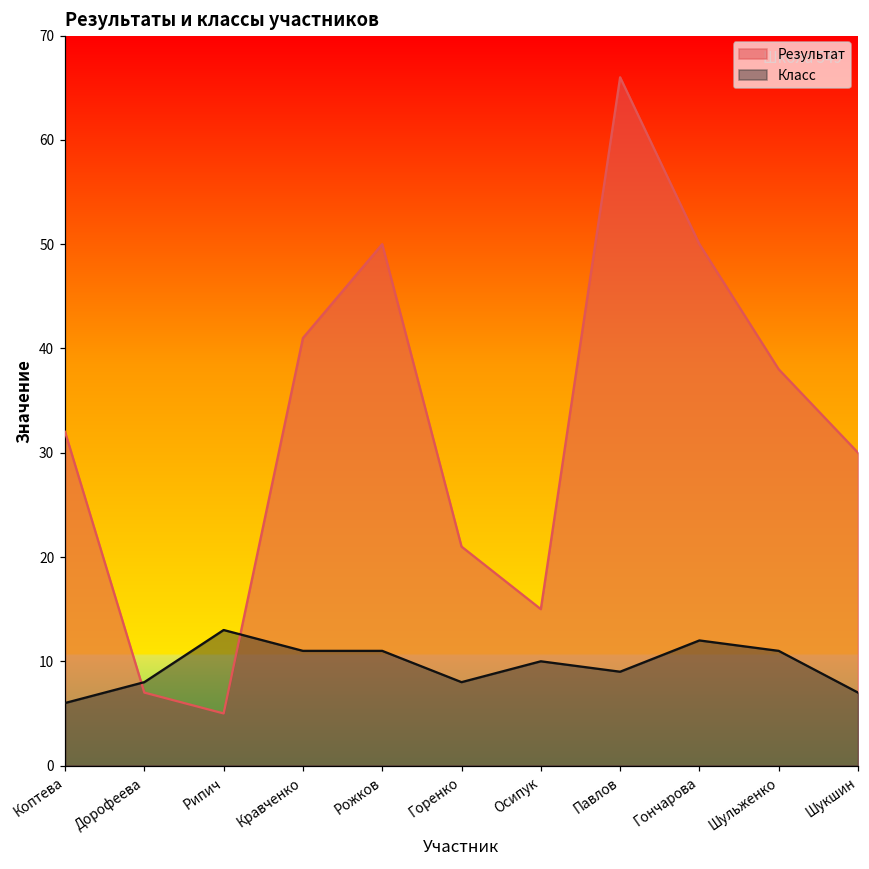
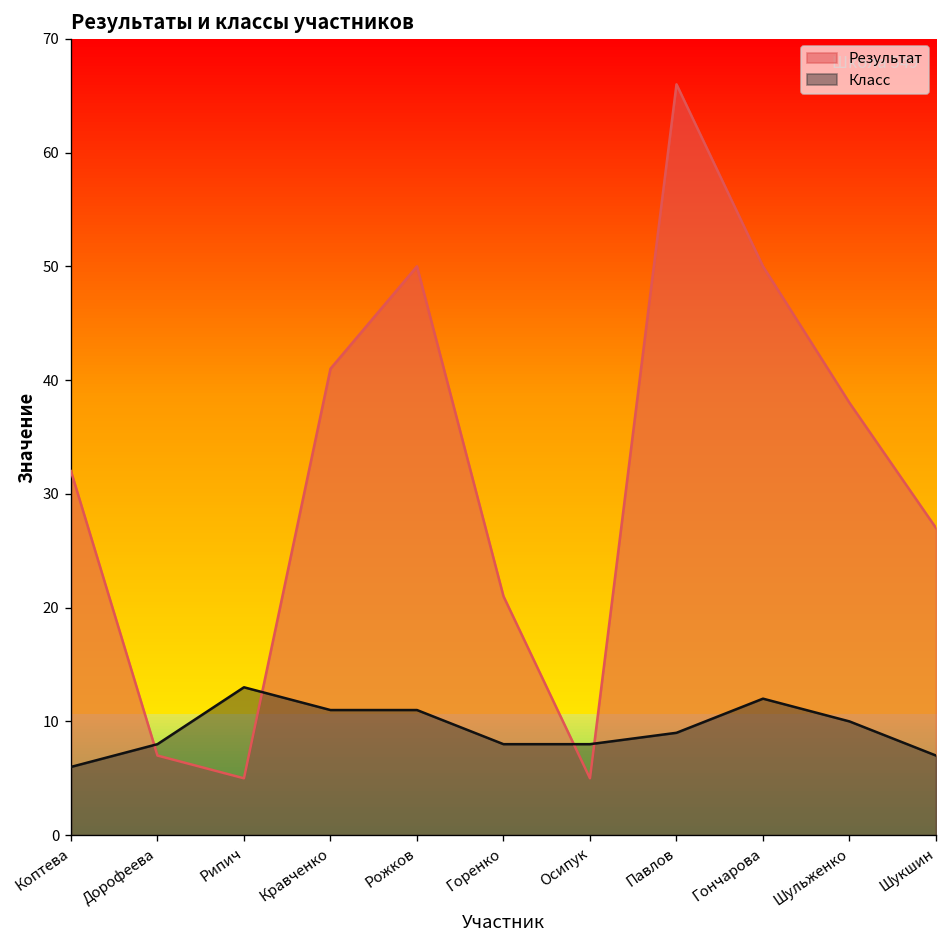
Результат, Осипук: 15 -> 5
Класс, Осипук: 10 -> 8
Класс, Шульженко: 11 -> 10
Результат, Шукшин: 30 -> 27
